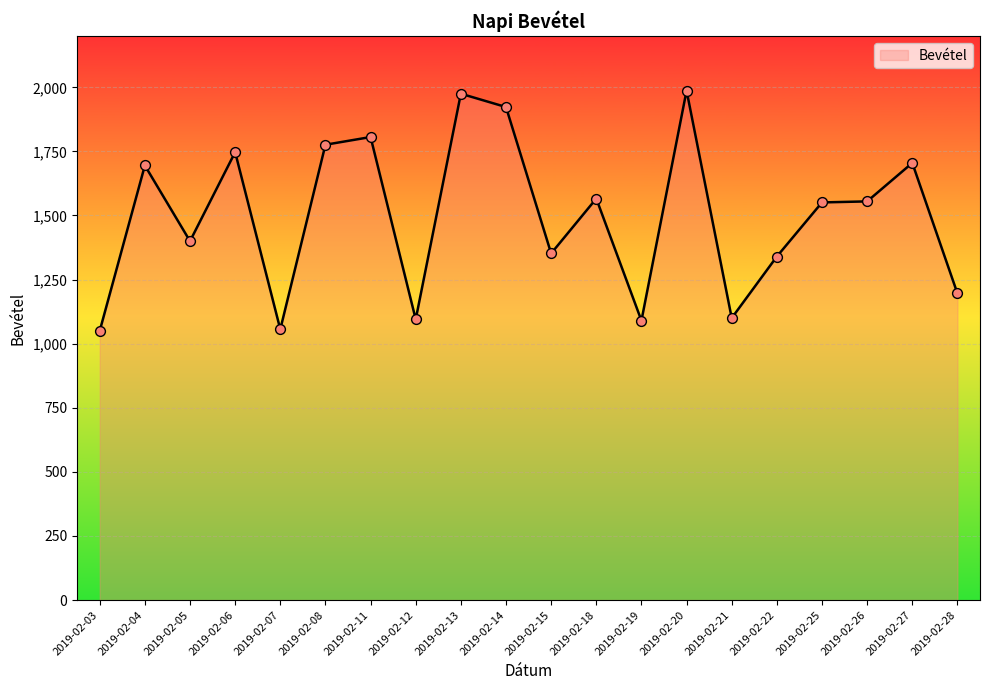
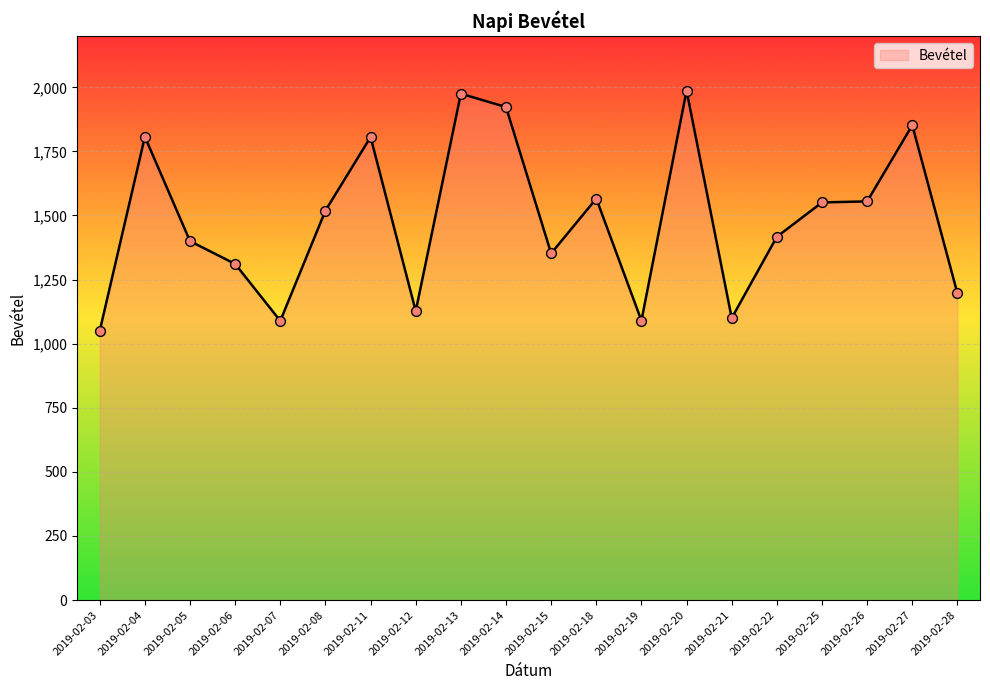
2019-02-04: 1,700 -> 1,810
2019-02-06: 1,750 -> 1,310
2019-02-07: 1,060 -> 1,090
2019-02-08: 1,780 -> 1,520
2019-02-12: 1,100 -> 1,130
2019-02-22: 1,340 -> 1,420
2019-02-27: 1,710 -> 1,850
